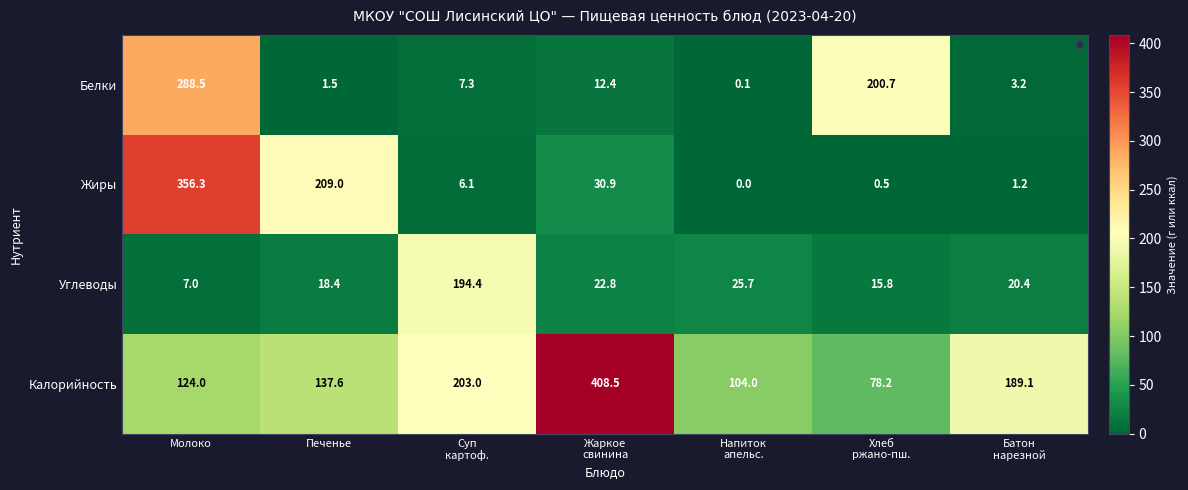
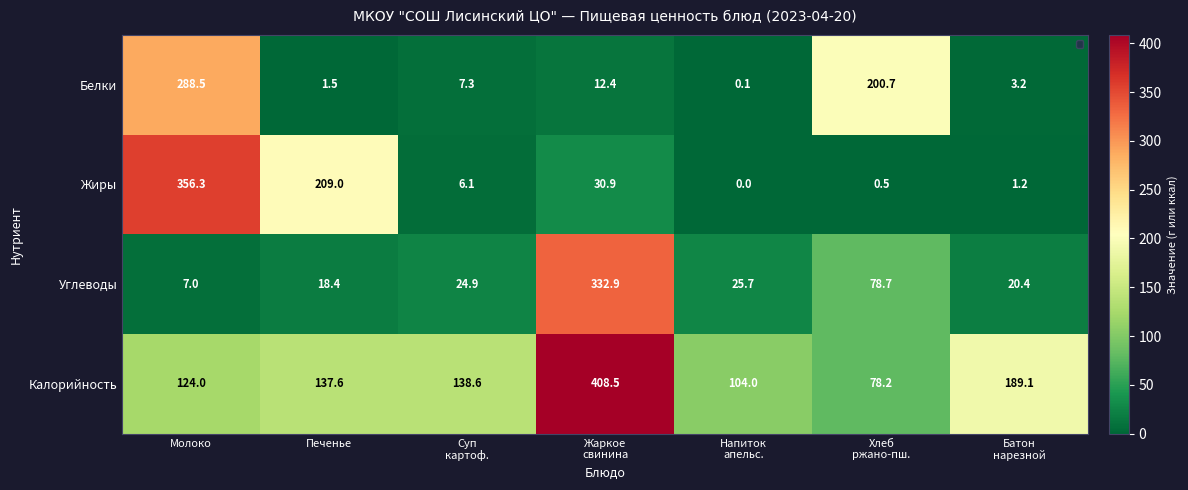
Углеводы, Суп картоф.: 194.4 -> 24.9
Углеводы, Жаркое свинина: 22.8 -> 332.9
Углеводы, Хлеб ржано-пш.: 15.8 -> 78.7
Калорийность, Суп картоф.: 203.0 -> 138.6
